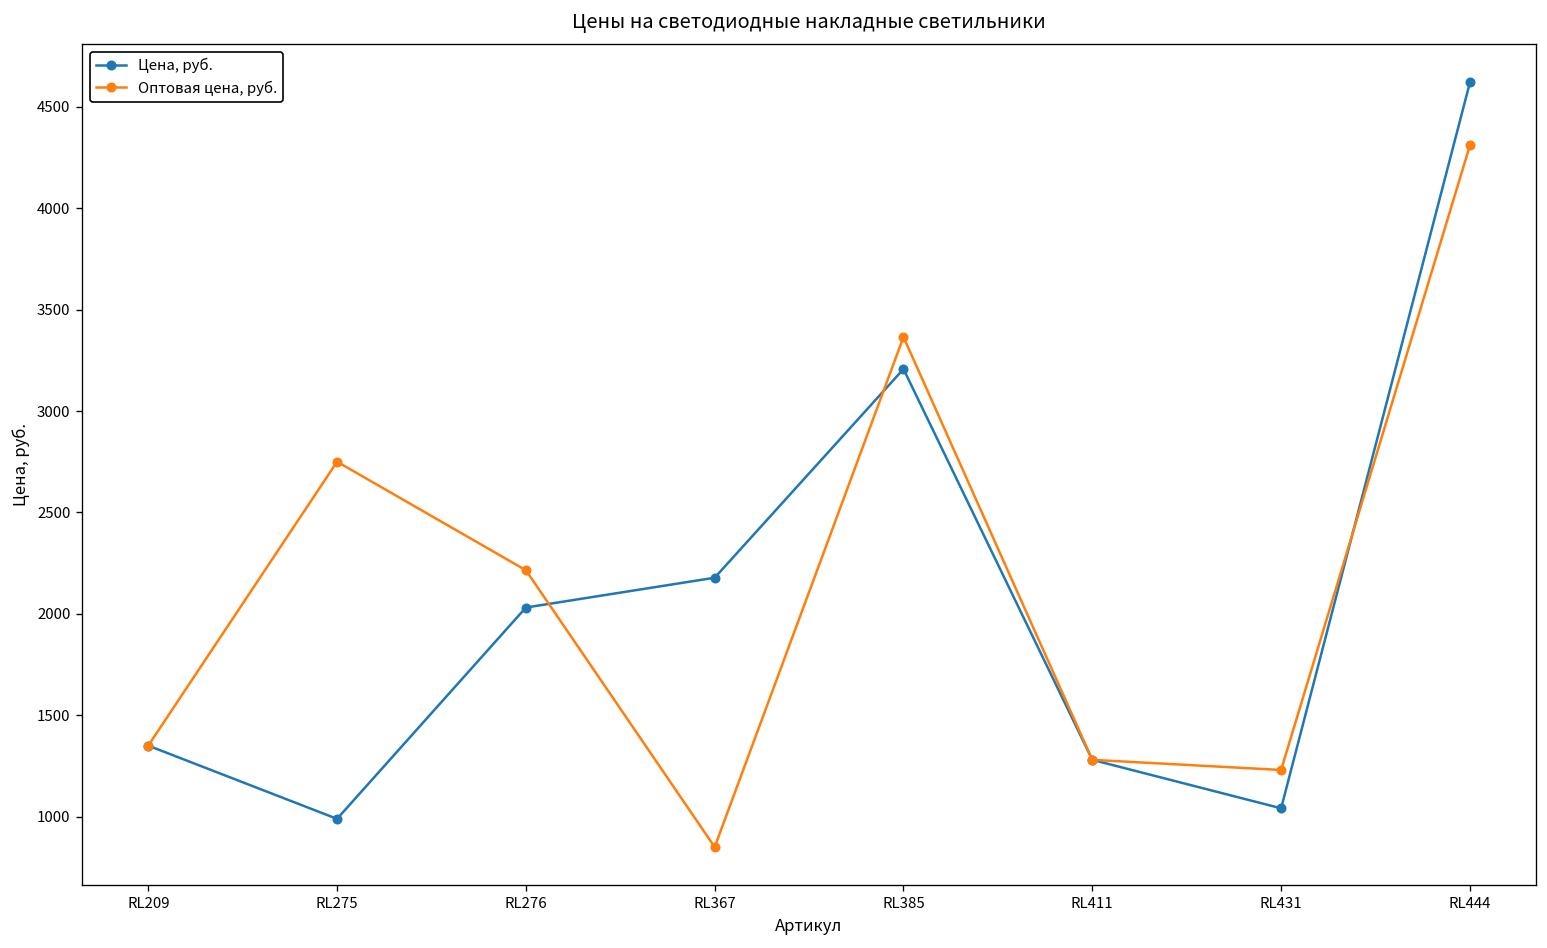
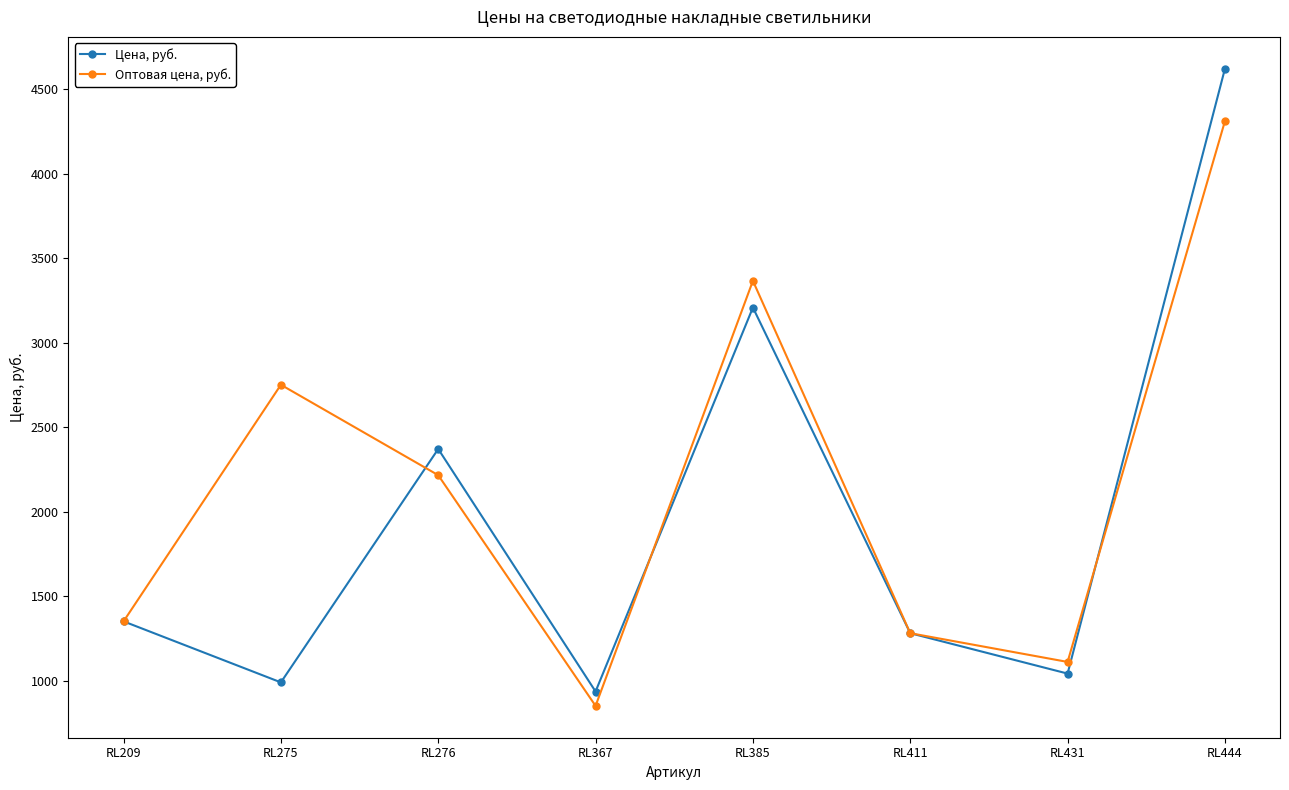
Цена, руб., RL276: 2030 -> 2370
Цена, руб., RL367: 2180 -> 940
Оптовая цена, руб., RL431: 1230 -> 1110
